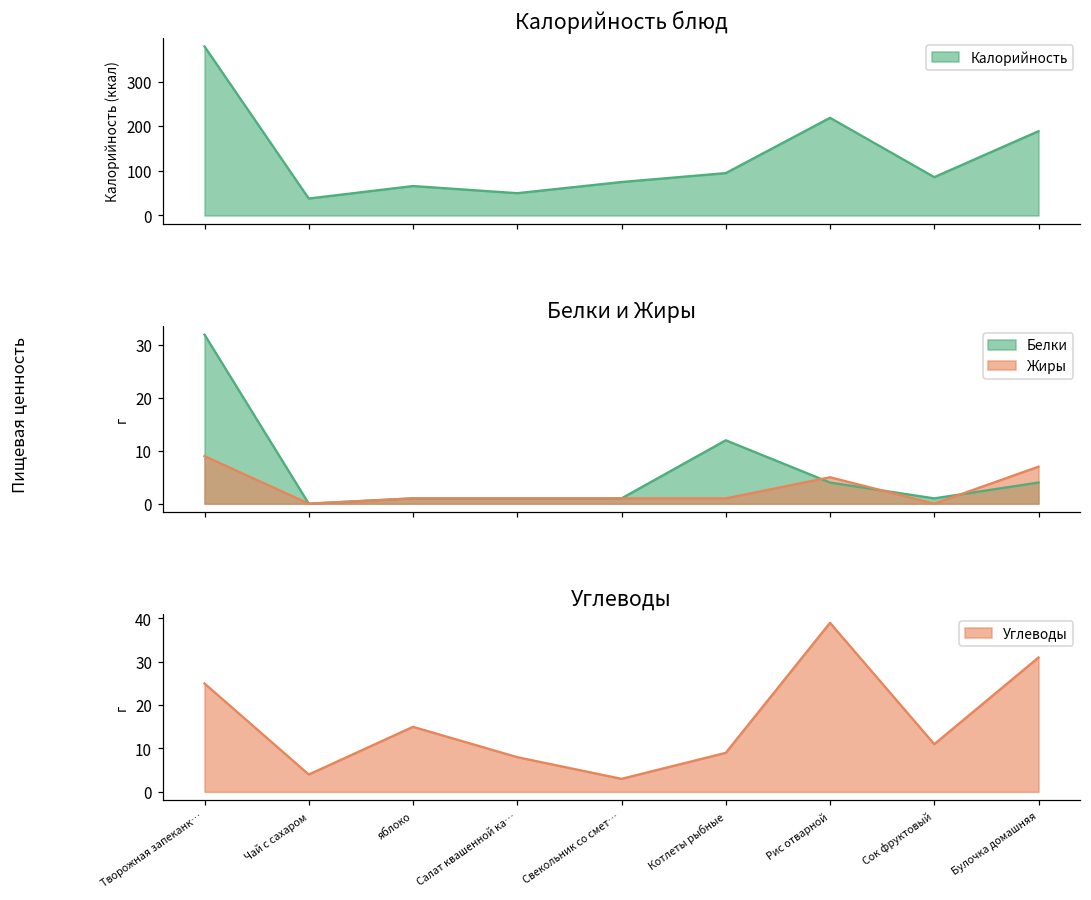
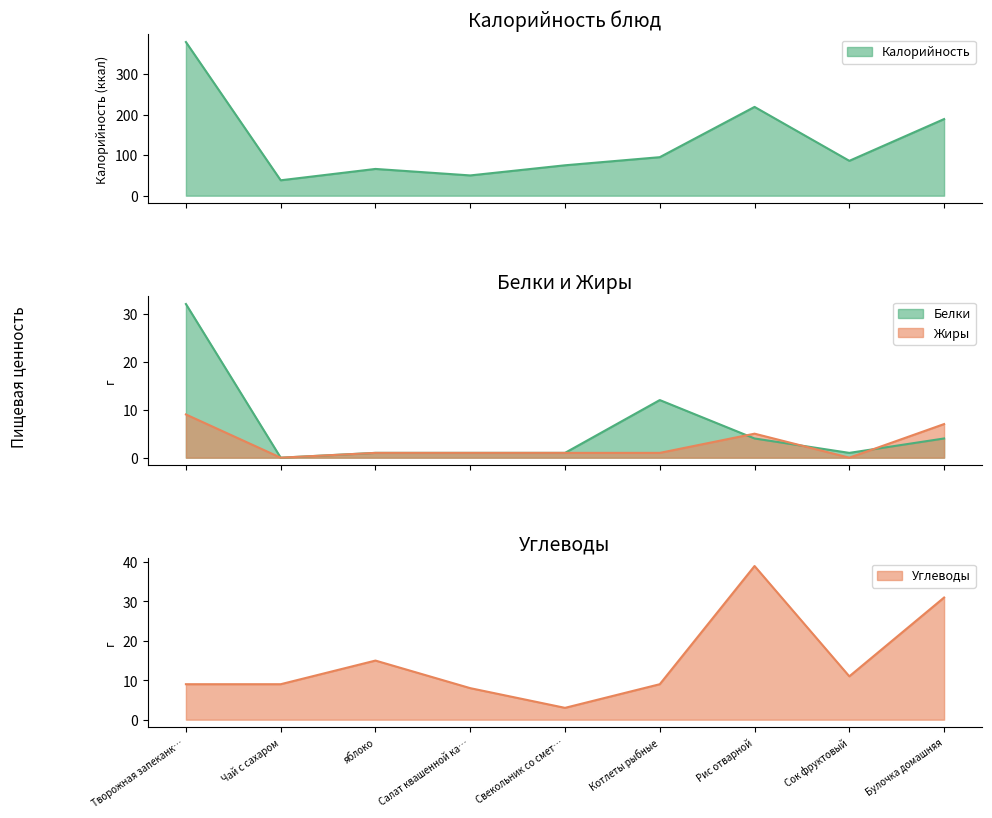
Углеводы, Творожная запеканк…: 25 -> 9
Углеводы, Чай с сахаром: 4 -> 9
